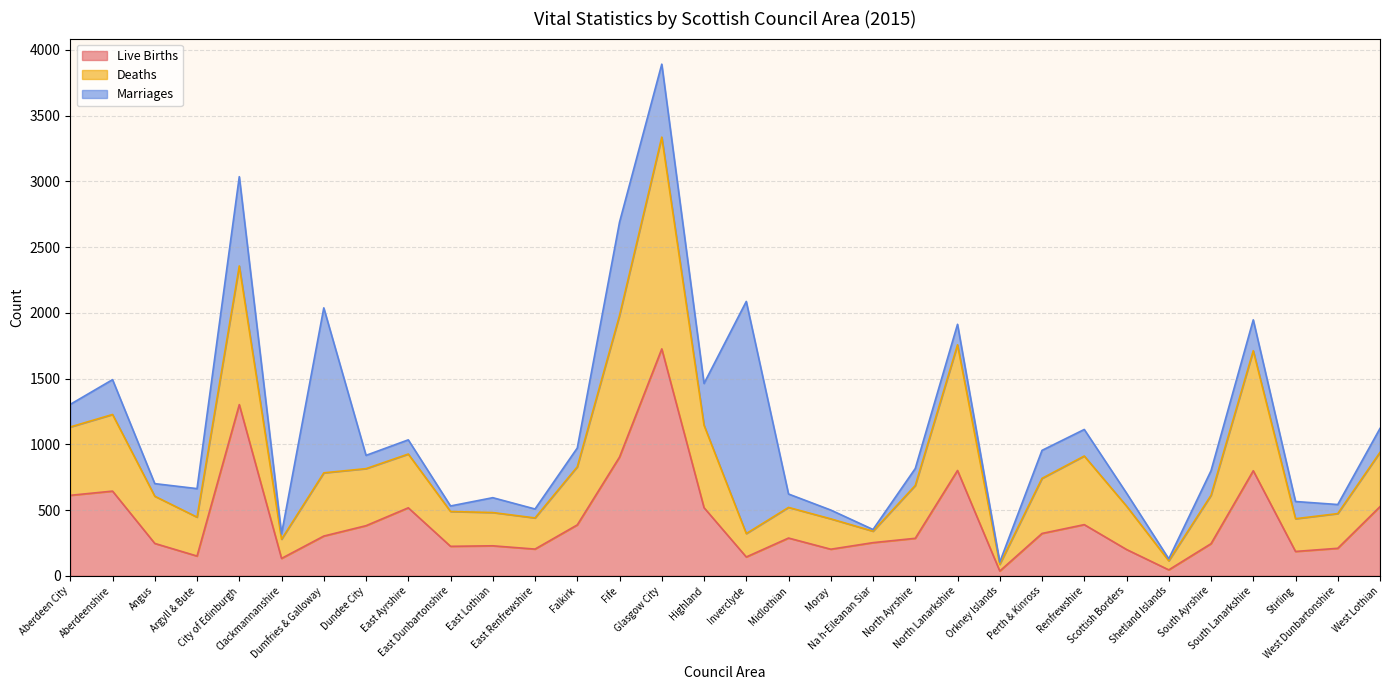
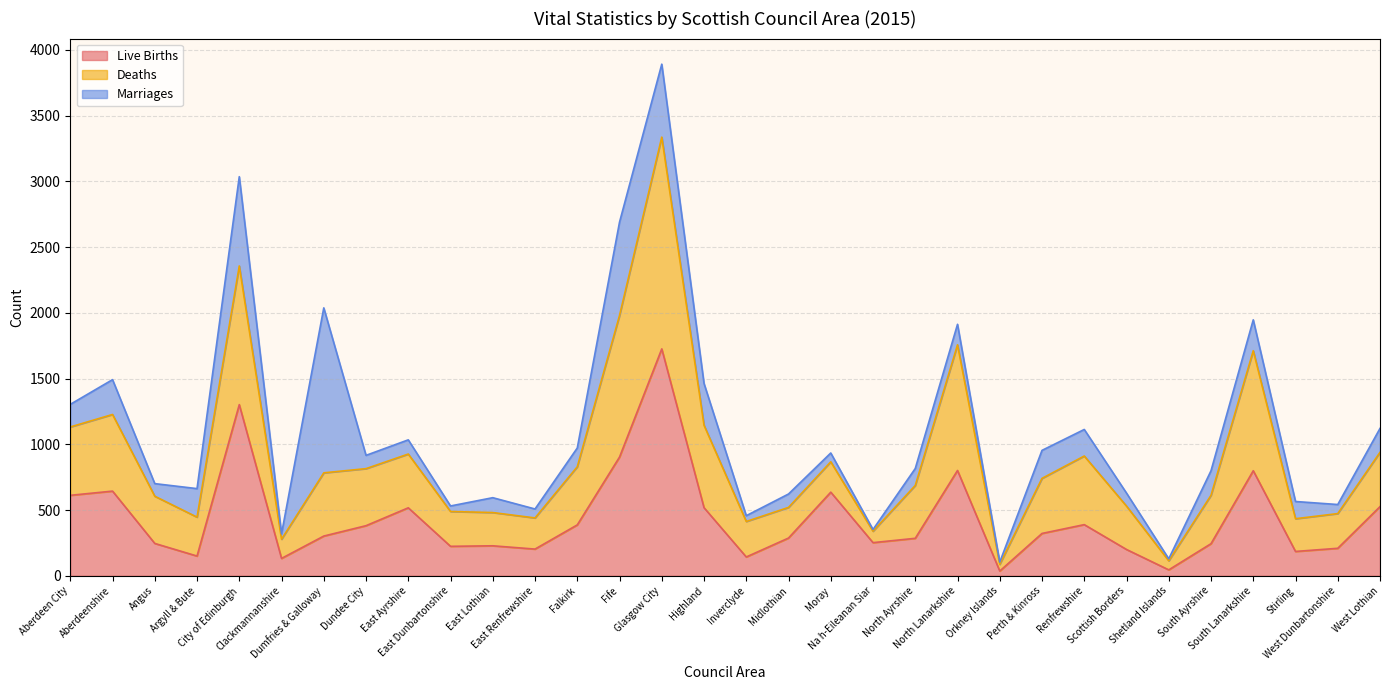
Deaths, Inverclyde: 180 -> 270
Marriages, Inverclyde: 1770 -> 40
Live Births, Moray: 200 -> 640
